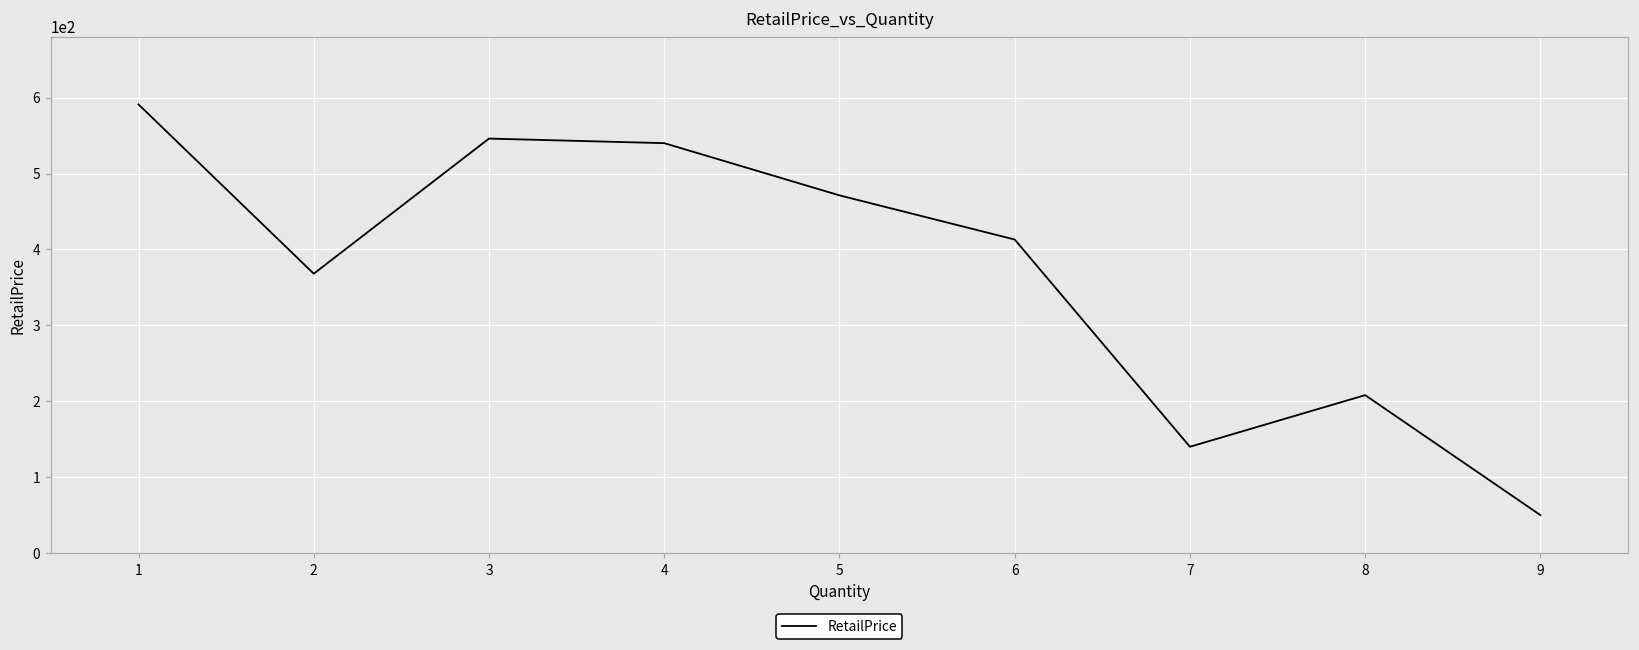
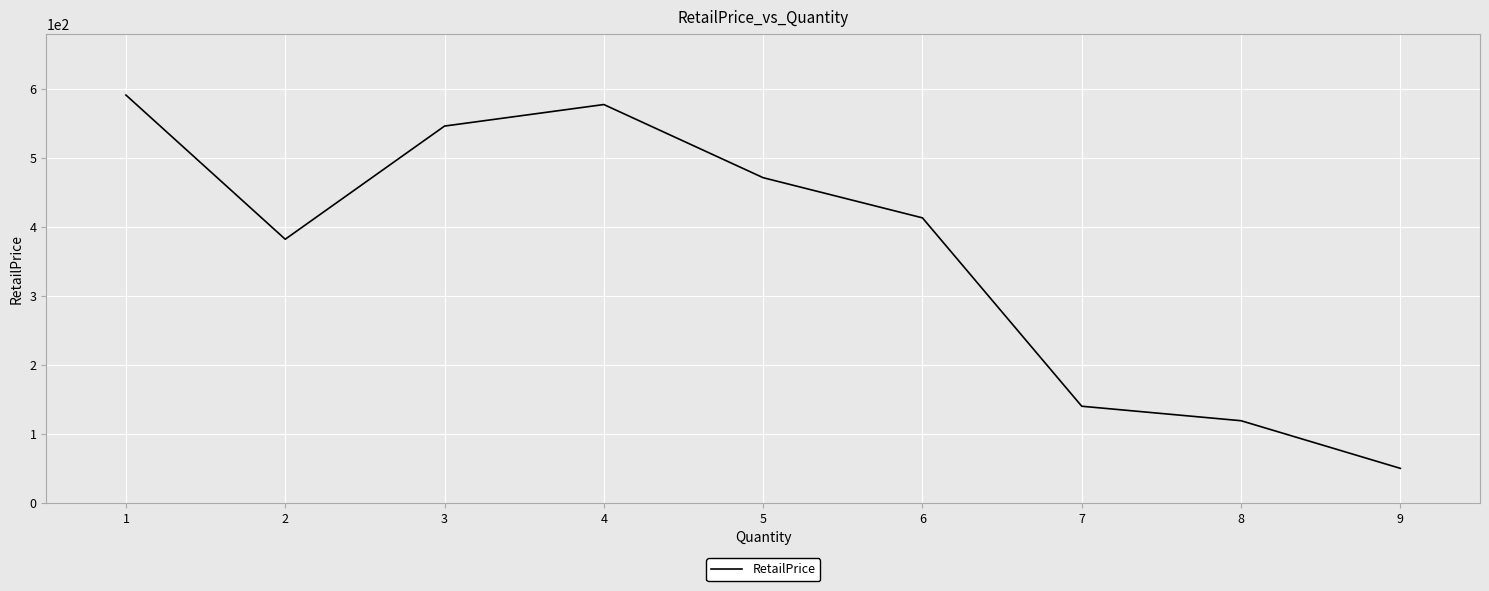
2: 370 -> 380
4: 540 -> 580
8: 210 -> 120
